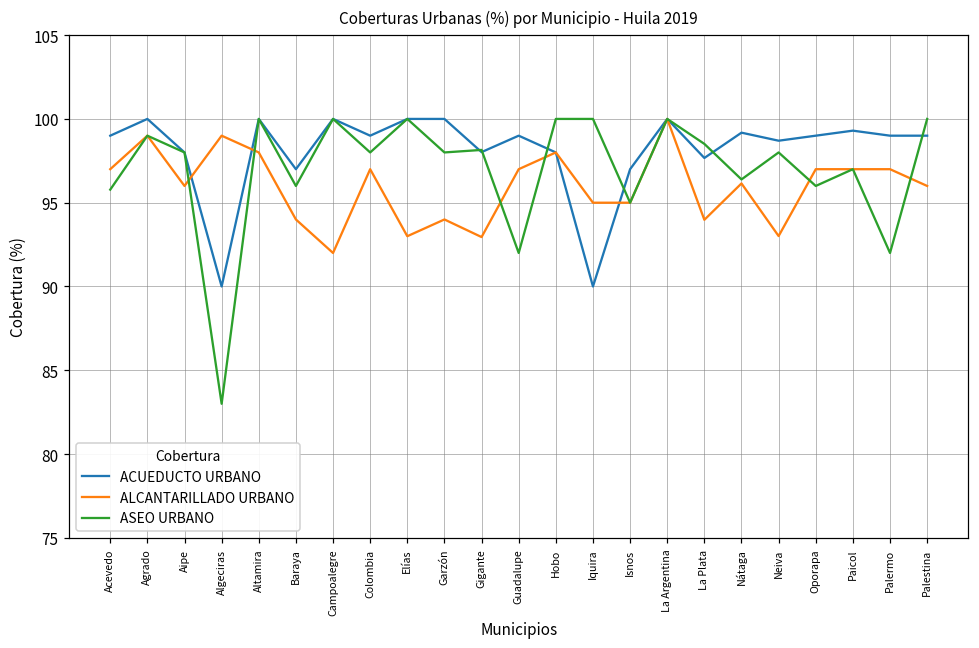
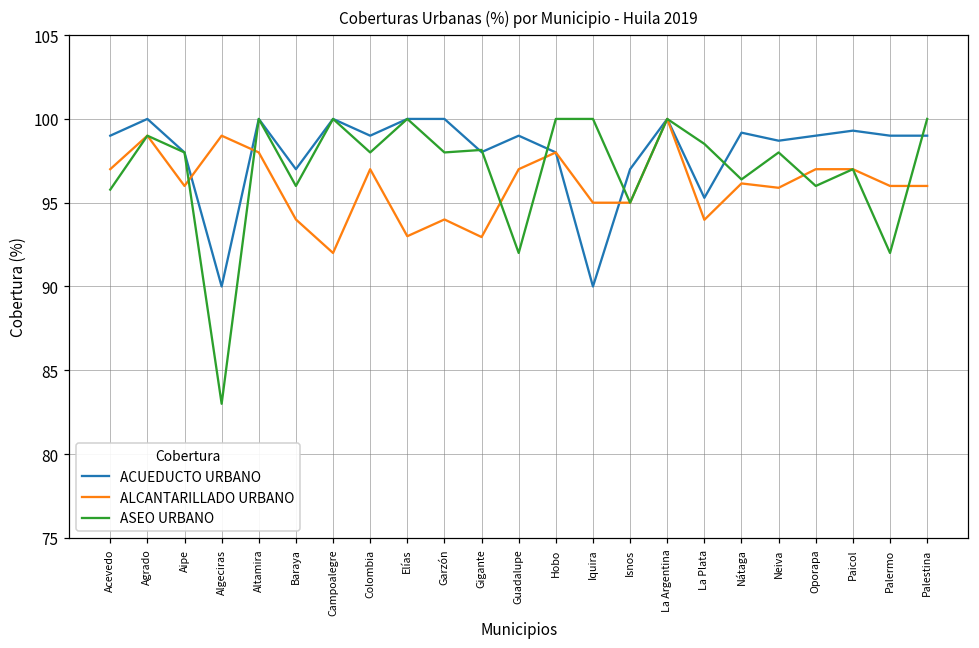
ACUEDUCTO URBANO, La Plata: 97.7 -> 95.3
ALCANTARILLADO URBANO, Neiva: 93.0 -> 95.9
ALCANTARILLADO URBANO, Palermo: 97 -> 96
